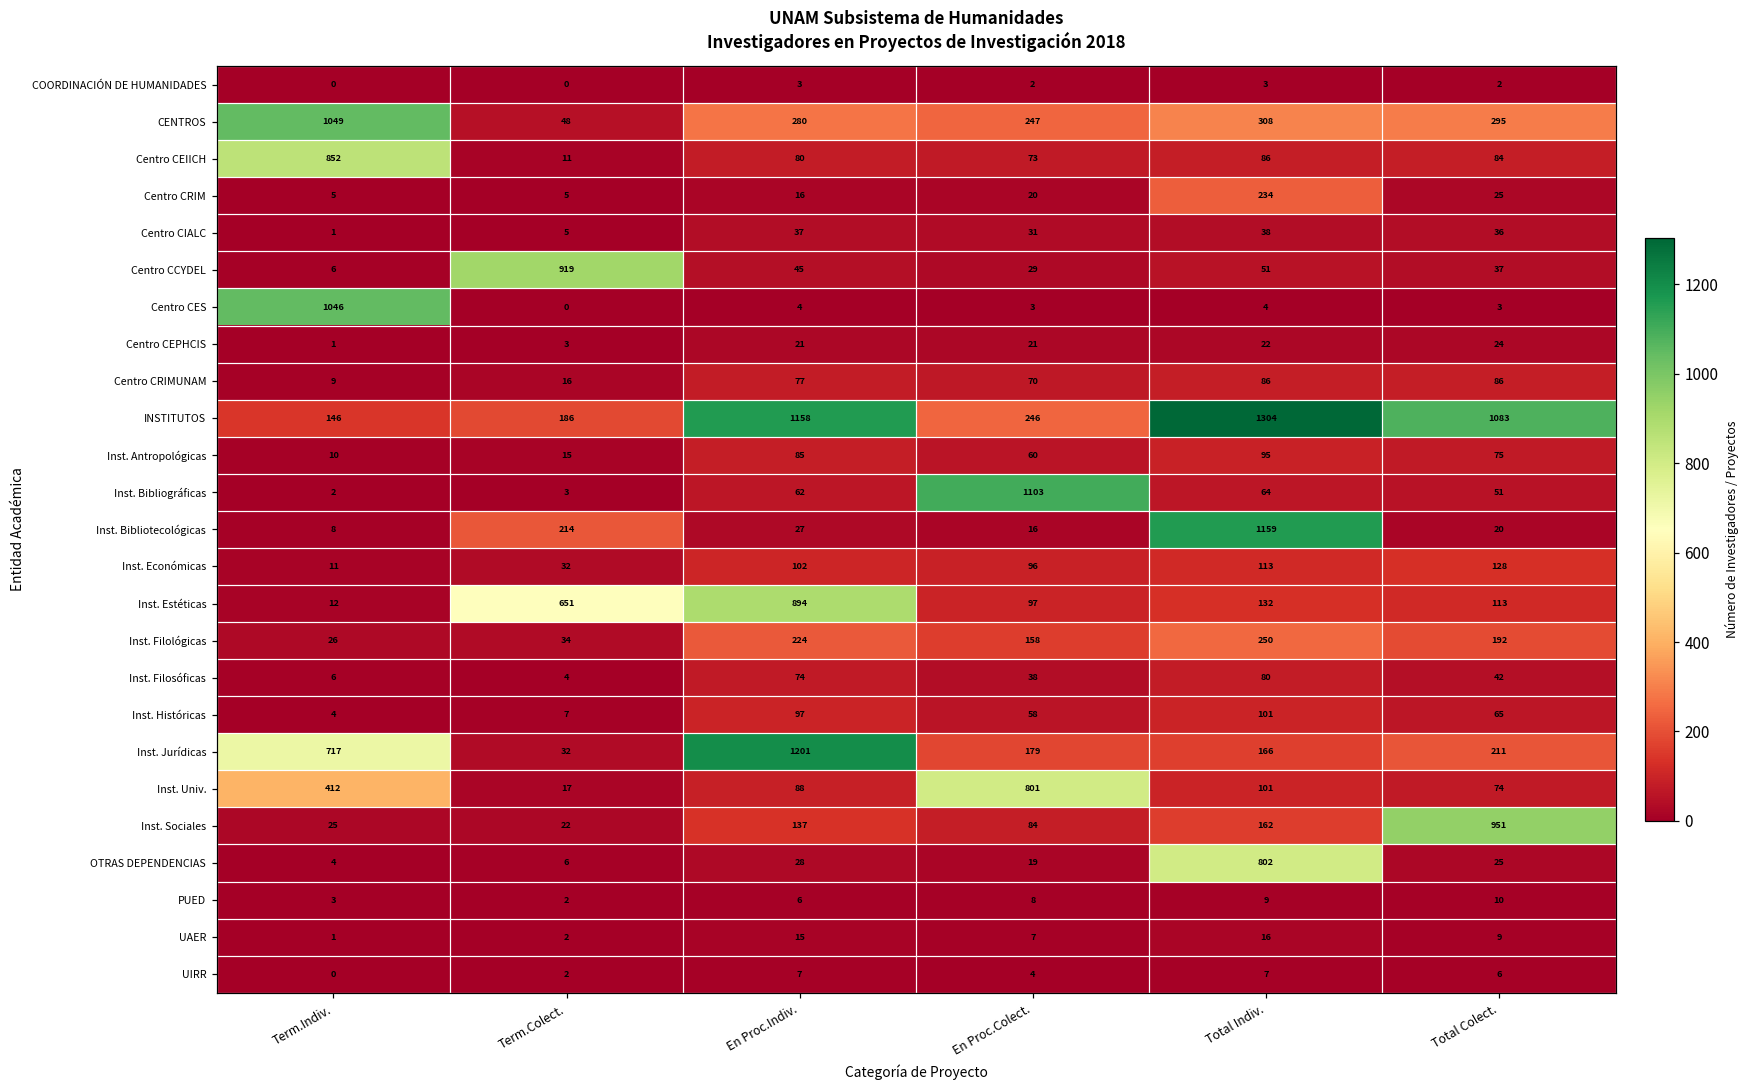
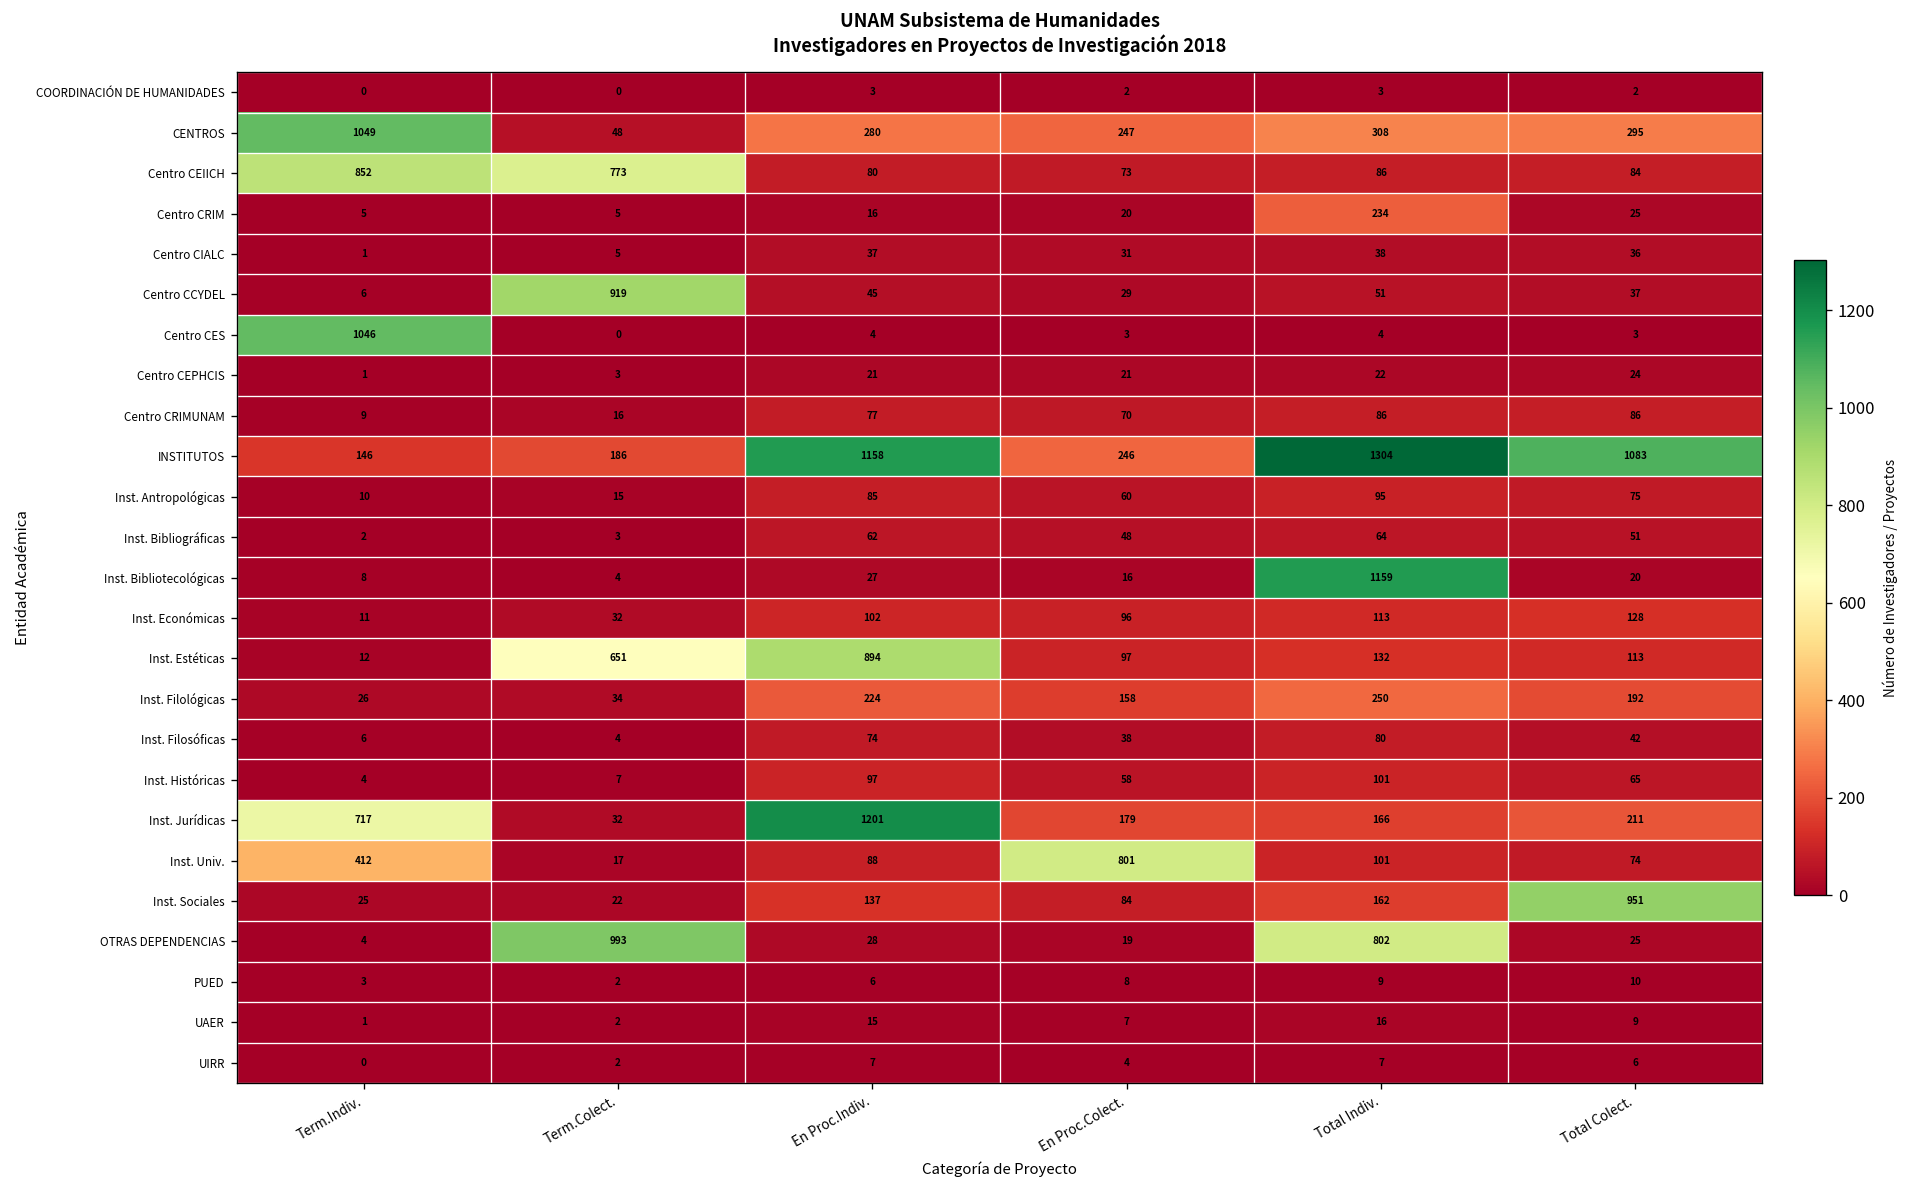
Centro CEIICH, Term.Colect.: 11 -> 773
Inst. Bibliográficas, En Proc.Colect.: 1103 -> 48
Inst. Bibliotecológicas, Term.Colect.: 214 -> 4
OTRAS DEPENDENCIAS, Term.Colect.: 6 -> 993
